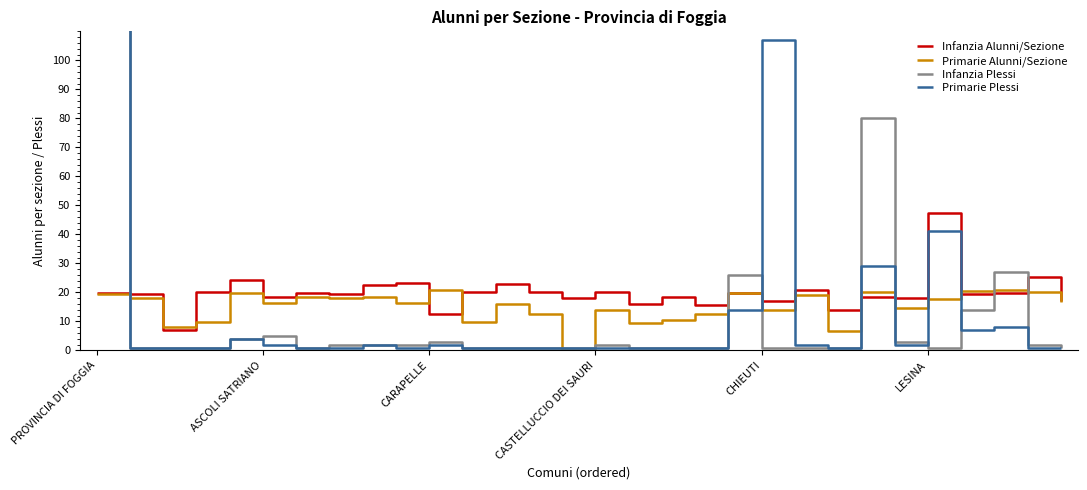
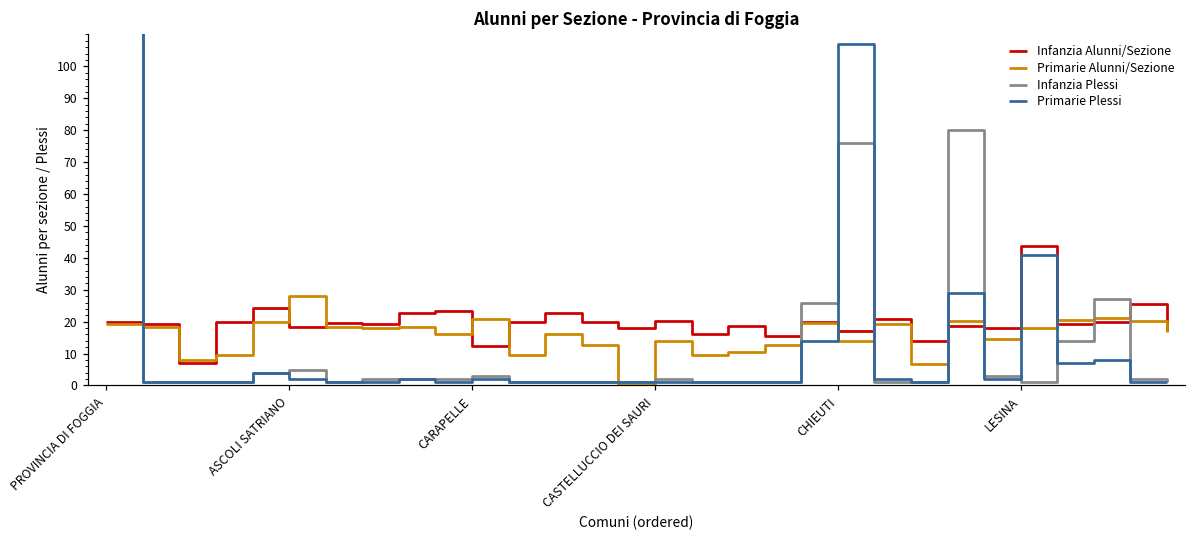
Primarie Alunni/Sezione, ASCOLI SATRIANO: 16 -> 28
Infanzia Plessi, CHIEUTI: 1 -> 76
Infanzia Alunni/Sezione, LESINA: 47 -> 44
